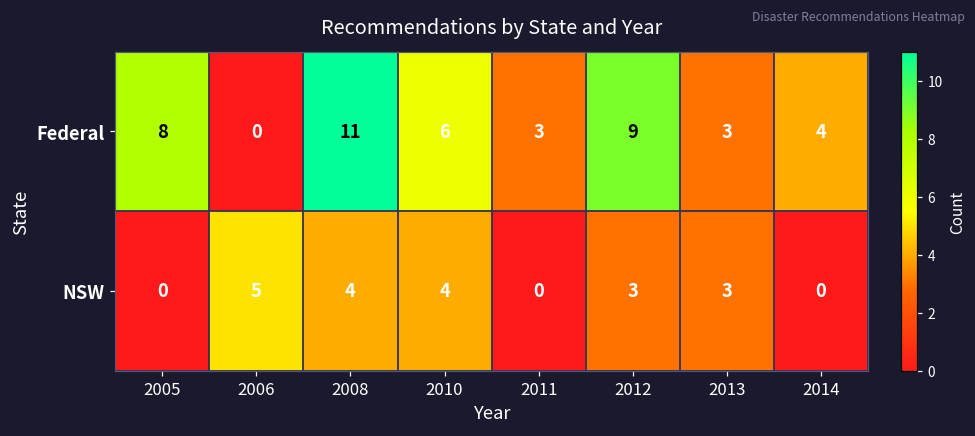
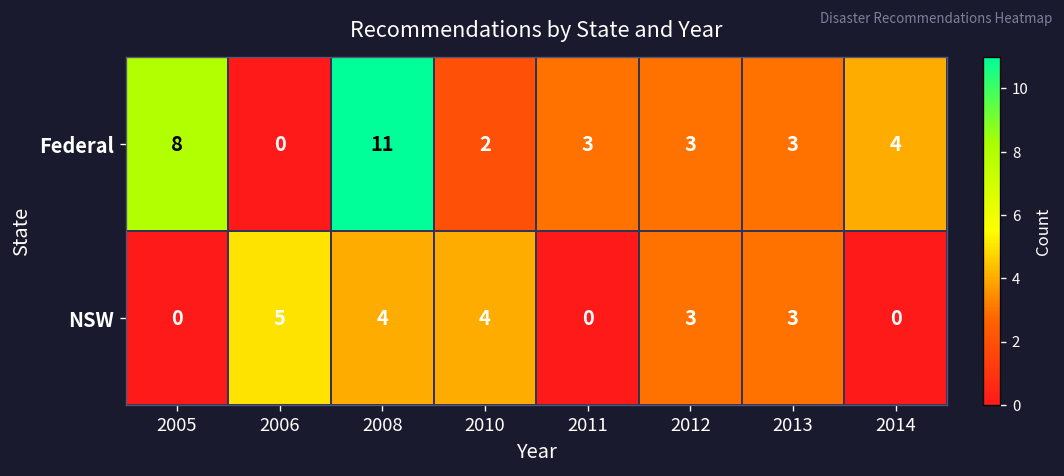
Federal, 2010: 6 -> 2
Federal, 2012: 9 -> 3
